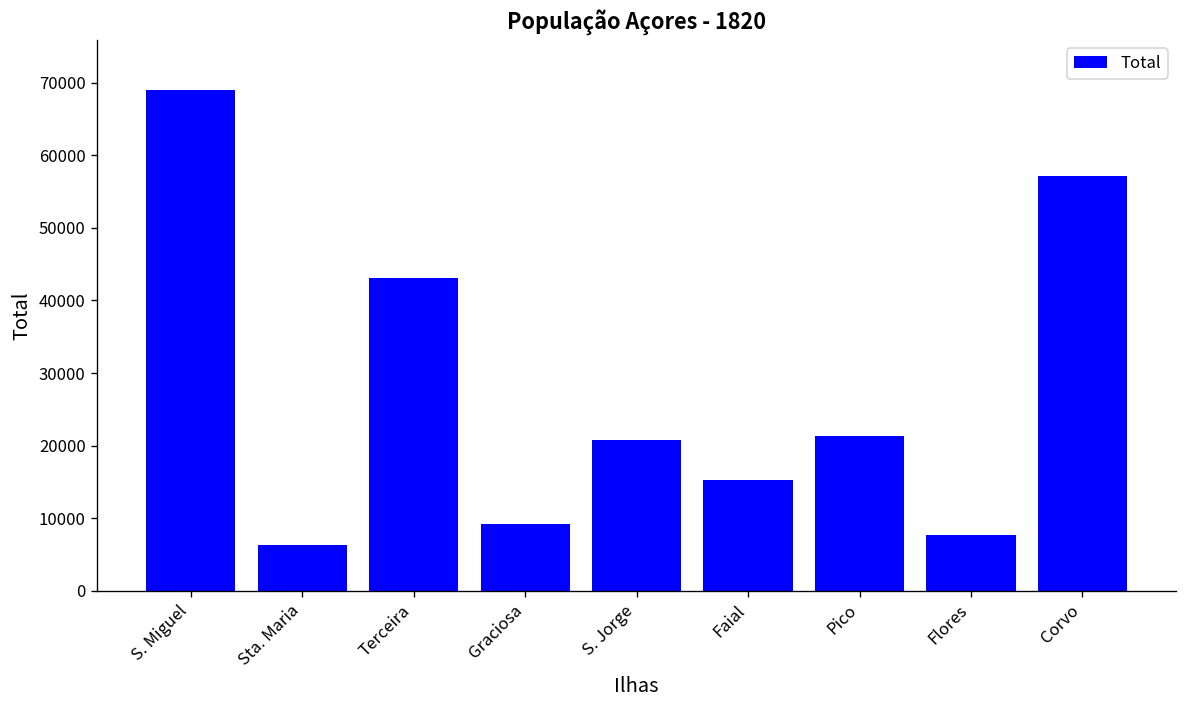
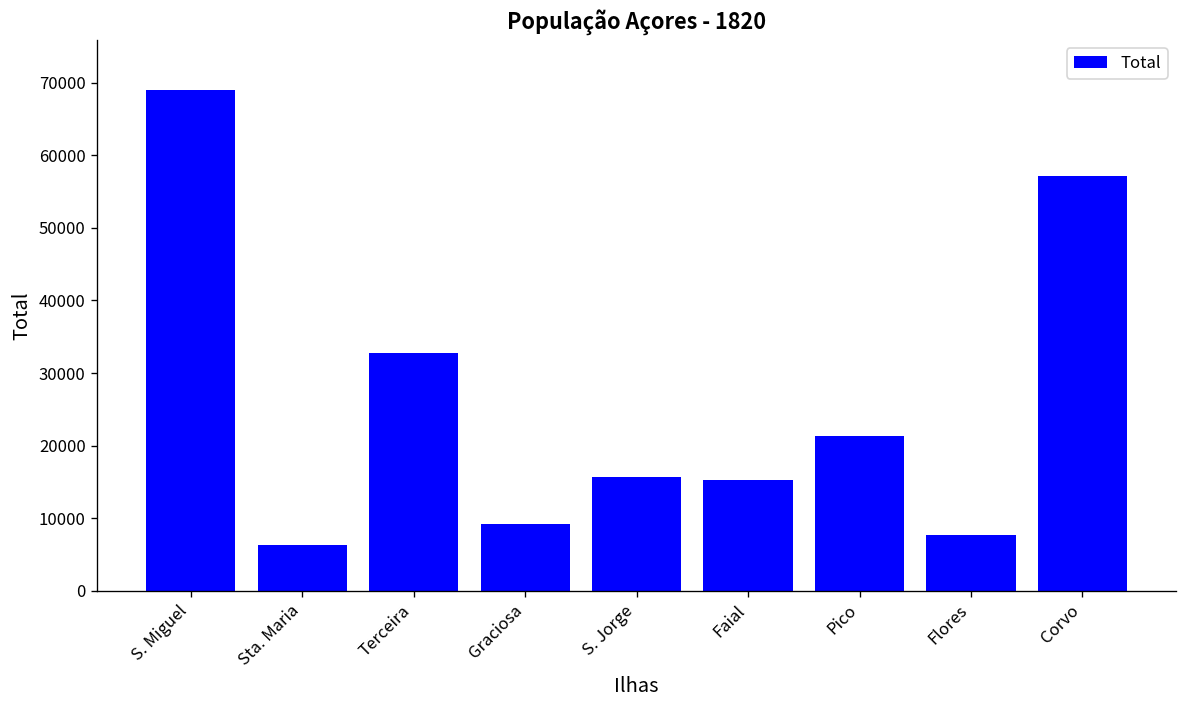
Terceira: 43000 -> 33000
S. Jorge: 21000 -> 16000
